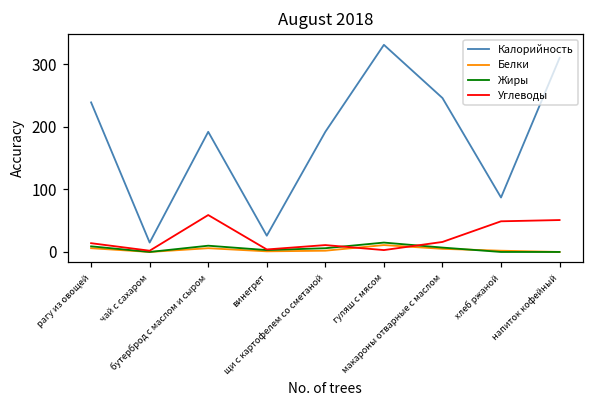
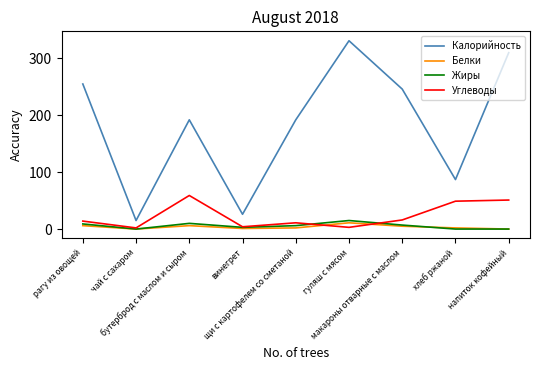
Калорийность, рагу из овощей: 240 -> 260
